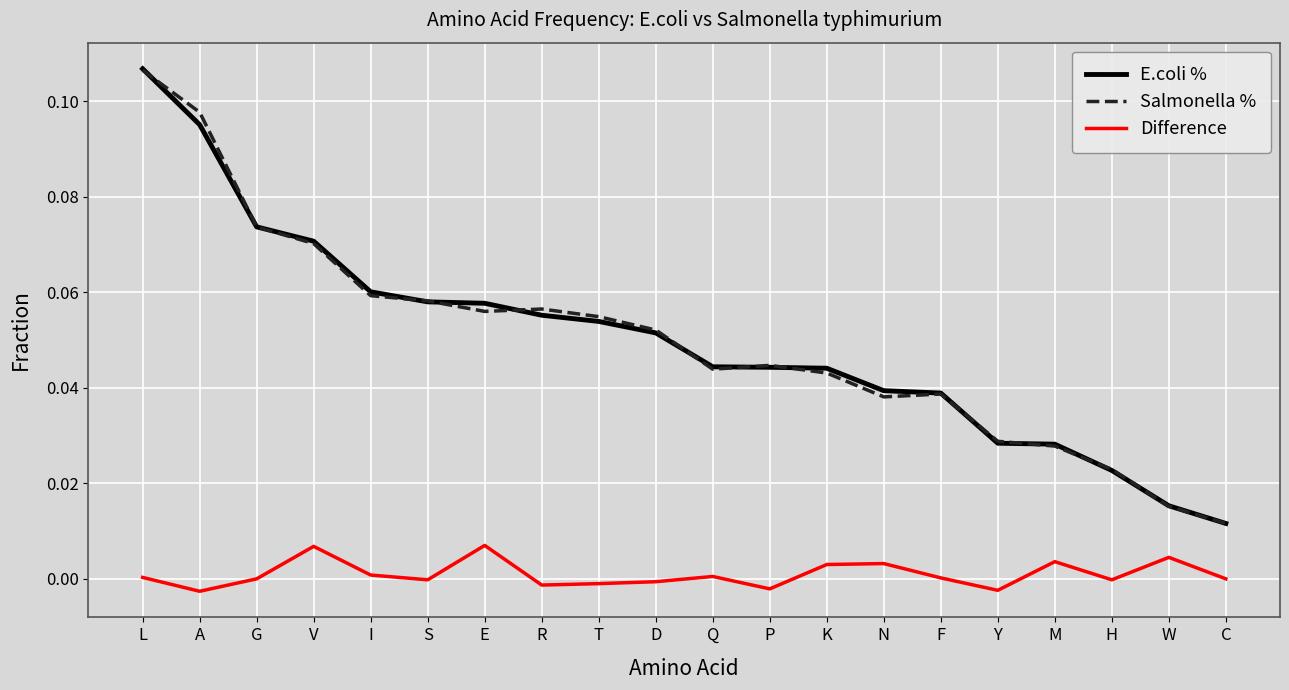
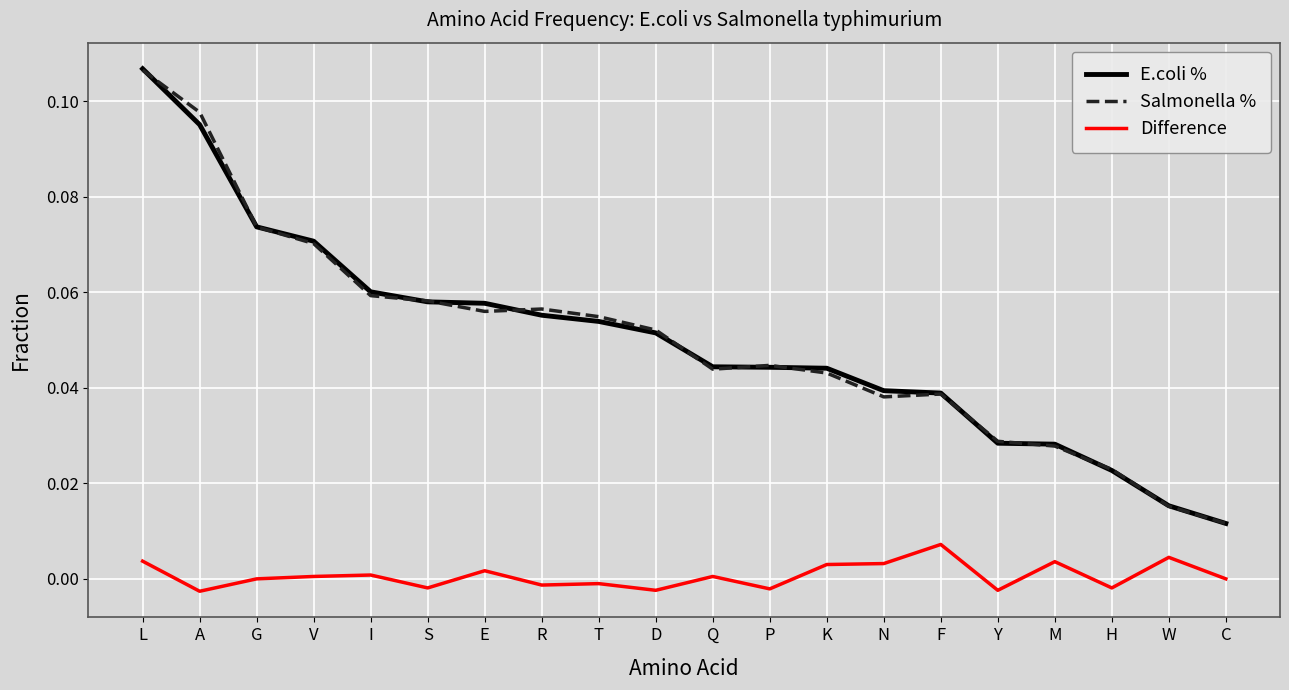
Difference, L: 0.000 -> 0.004
Difference, V: 0.007 -> 0.001
Difference, S: 0.000 -> -0.002
Difference, E: 0.007 -> 0.002
Difference, D: -0.001 -> -0.002
Difference, F: 0.000 -> 0.007
Difference, H: 0.000 -> -0.002
